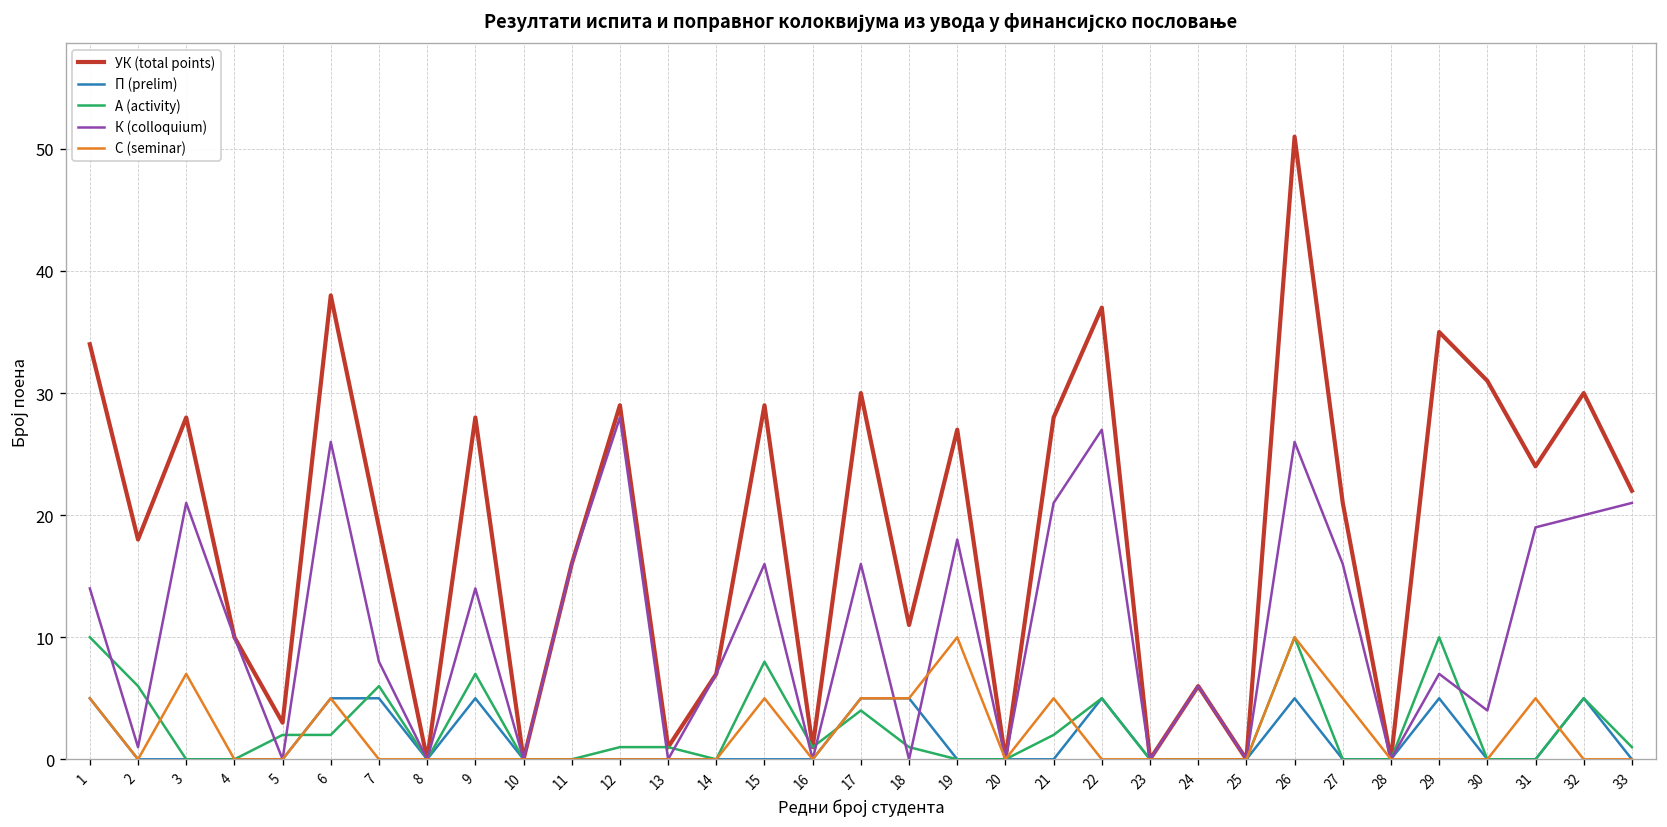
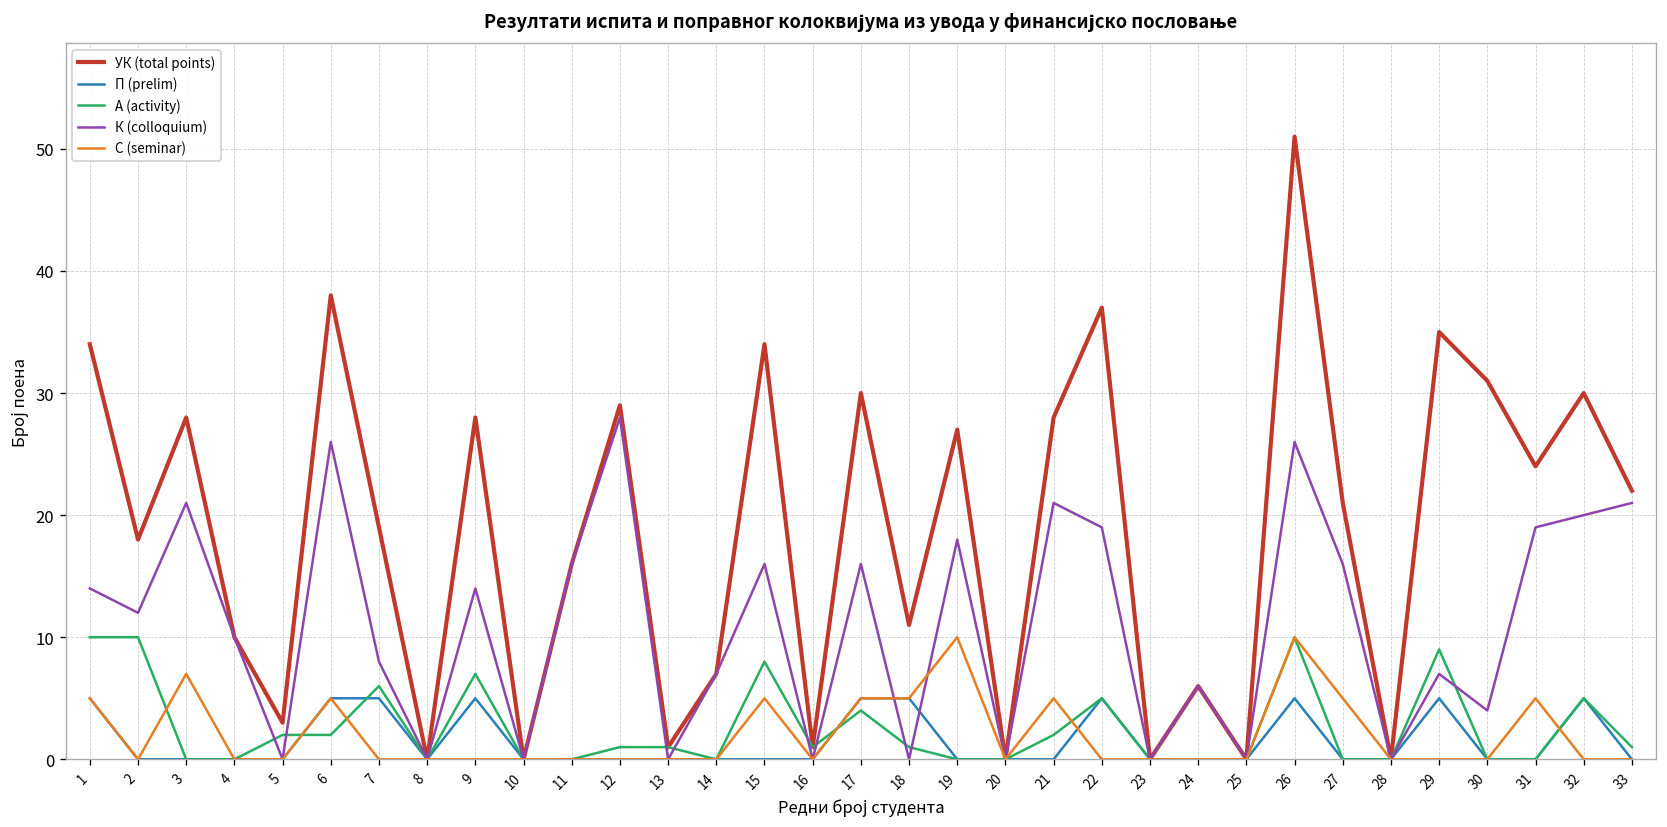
A (activity), 2: 6 -> 10
К (colloquium), 2: 1 -> 12
УК (total points), 15: 29 -> 34
К (colloquium), 22: 27 -> 19
A (activity), 29: 10 -> 9
